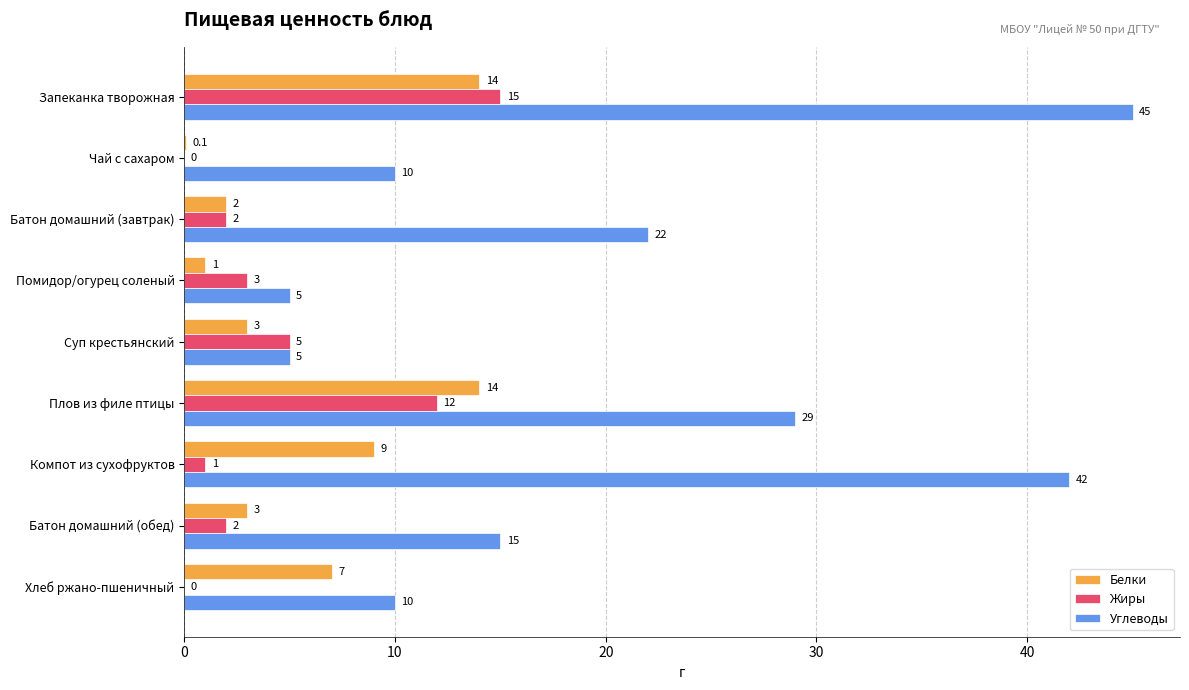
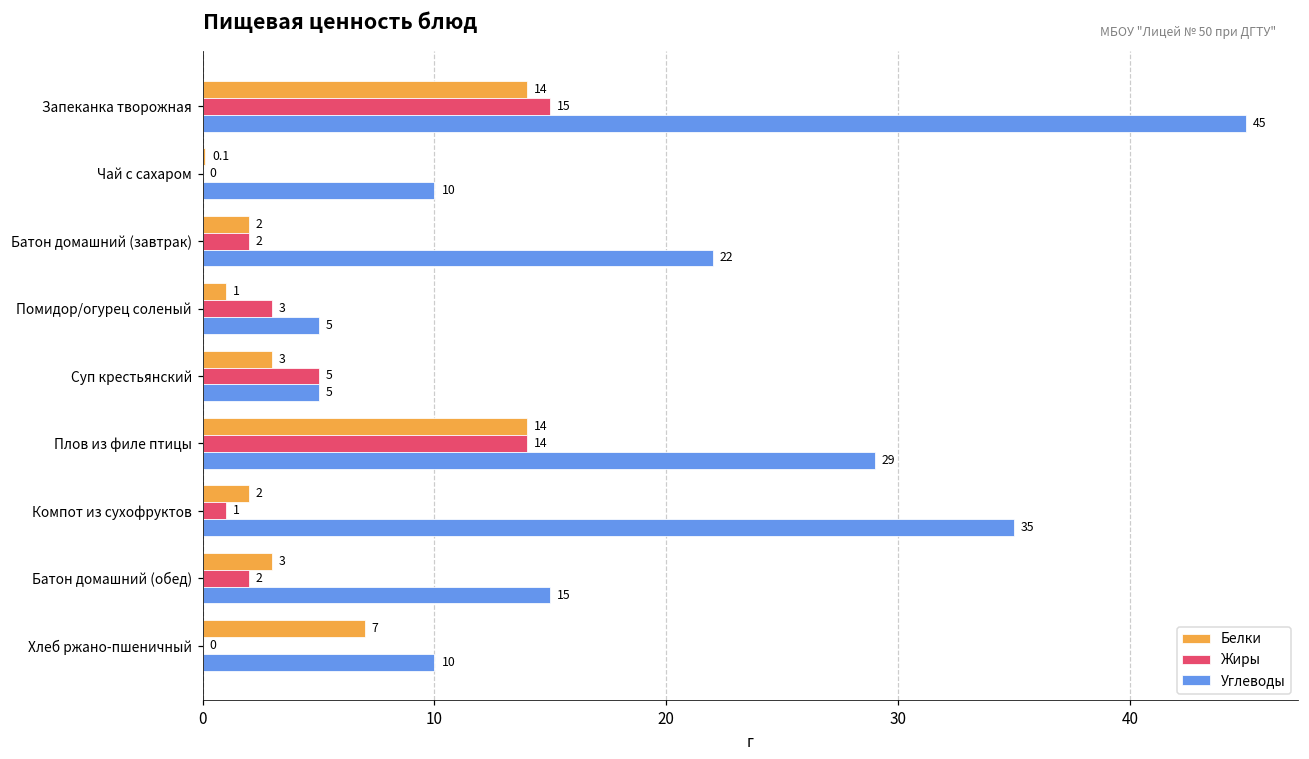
Жиры, Плов из филе птицы: 12 -> 14
Белки, Компот из сухофруктов: 9 -> 2
Углеводы, Компот из сухофруктов: 42 -> 35
